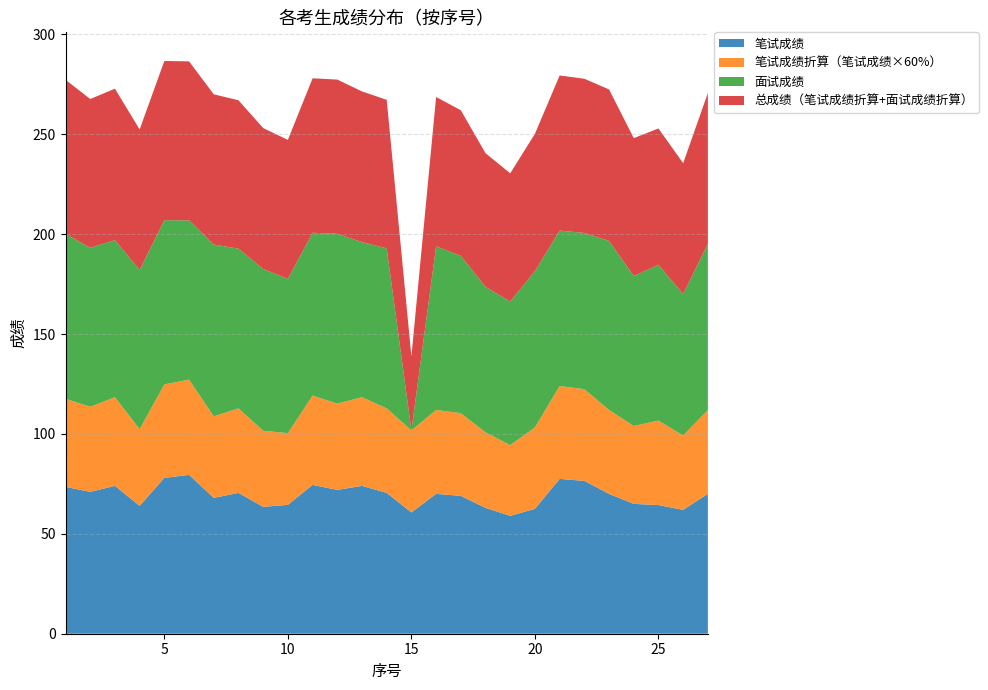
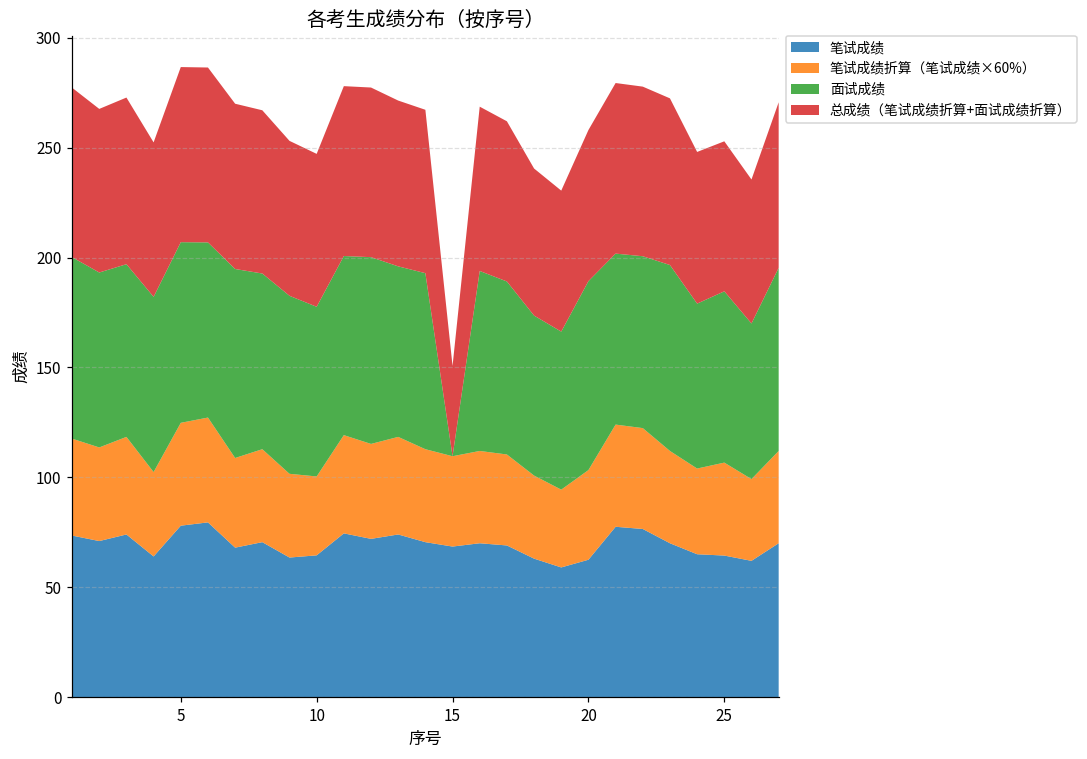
笔试成绩, 15: 61 -> 69
总成绩（笔试成绩折算+面试成绩折算）, 15: 37 -> 41
面试成绩, 20: 78 -> 86
